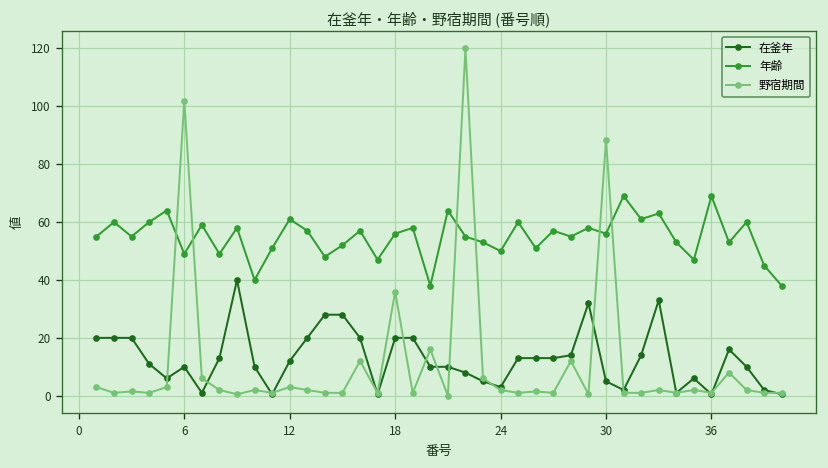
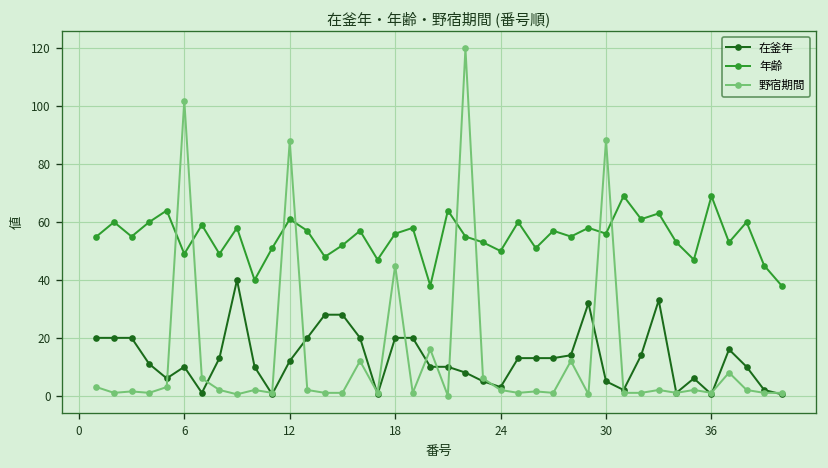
野宿期間, 12: 3 -> 88
野宿期間, 18: 36 -> 45
